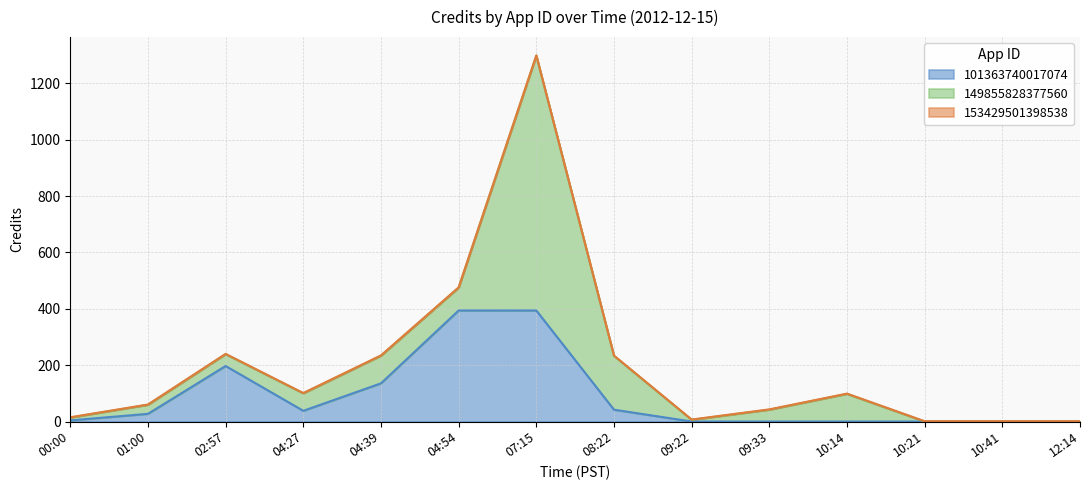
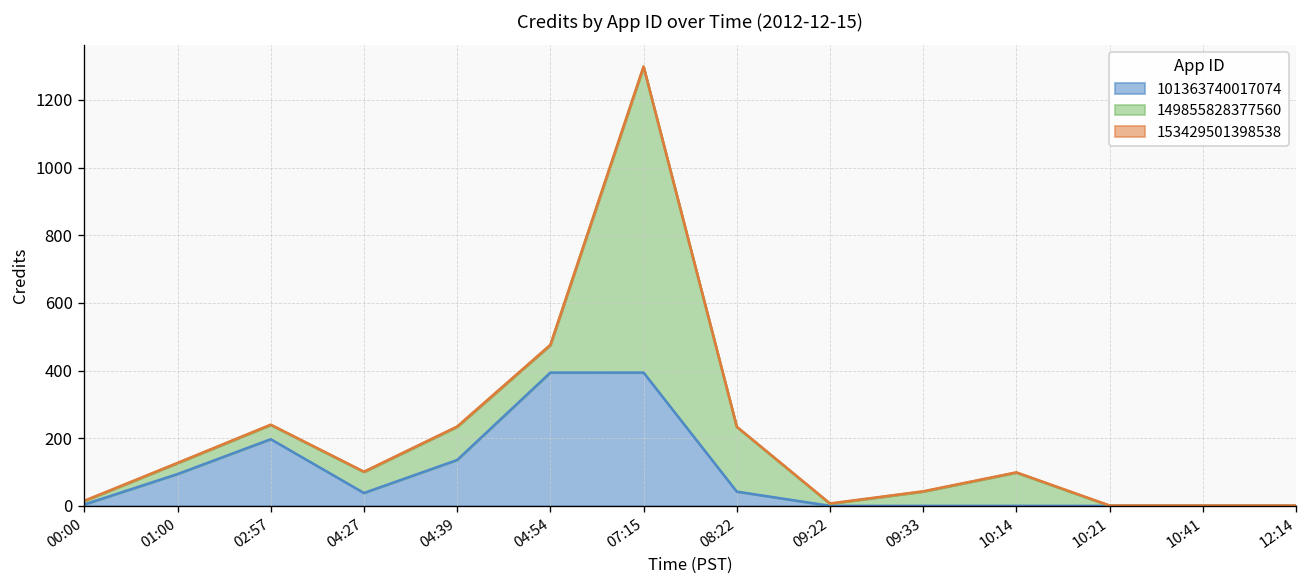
101363740017074, 01:00: 30 -> 90
